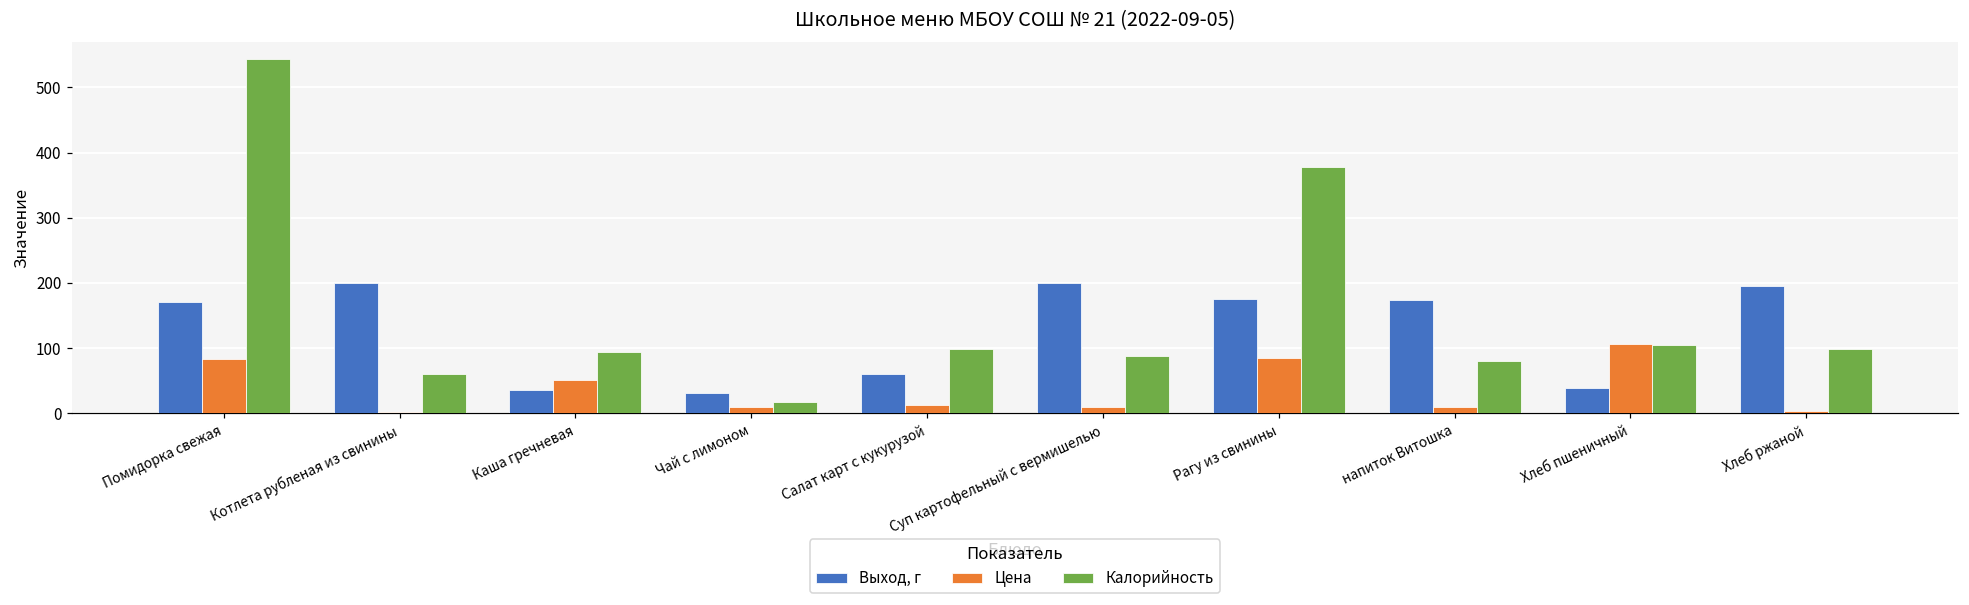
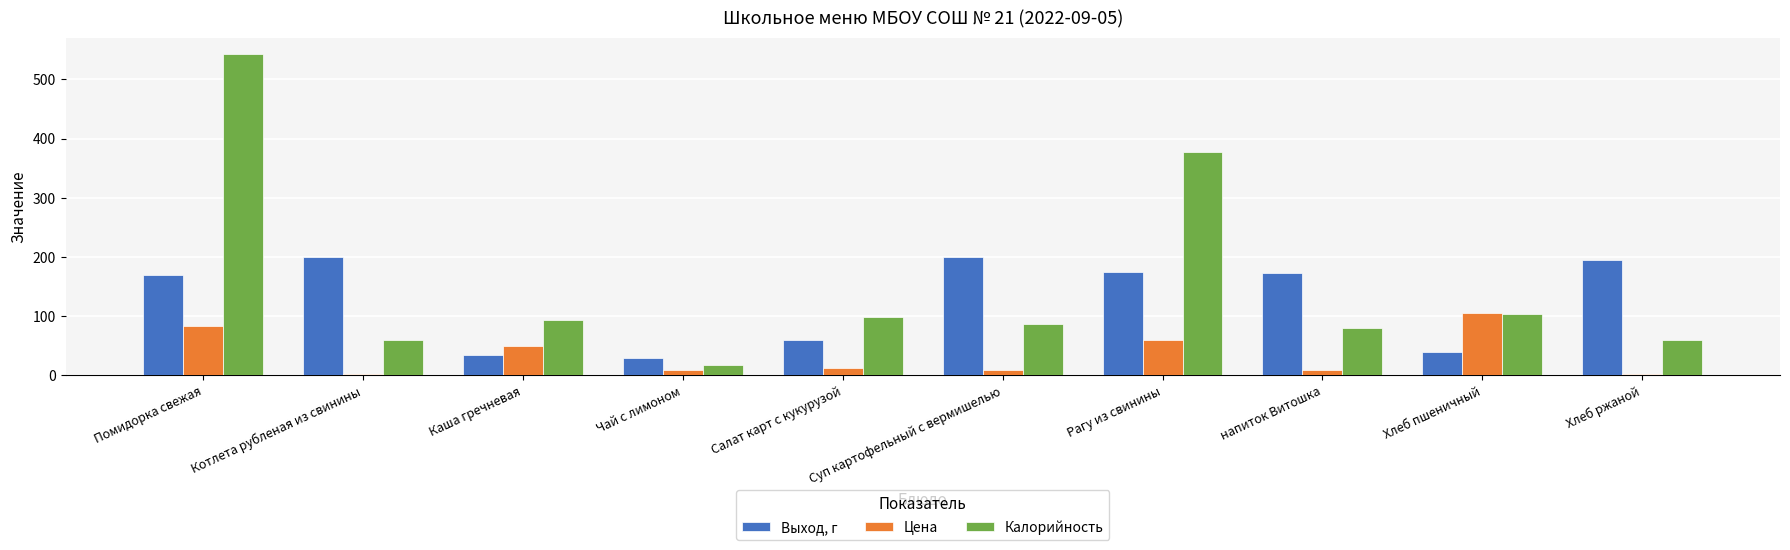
Цена, Рагу из свинины: 80 -> 60
Калорийность, Хлеб ржаной: 100 -> 60
